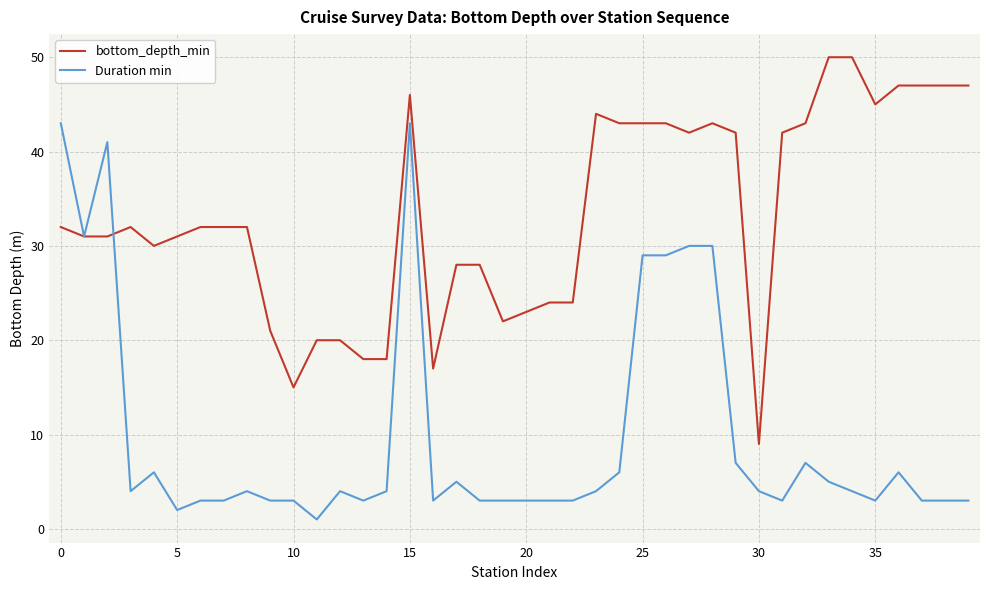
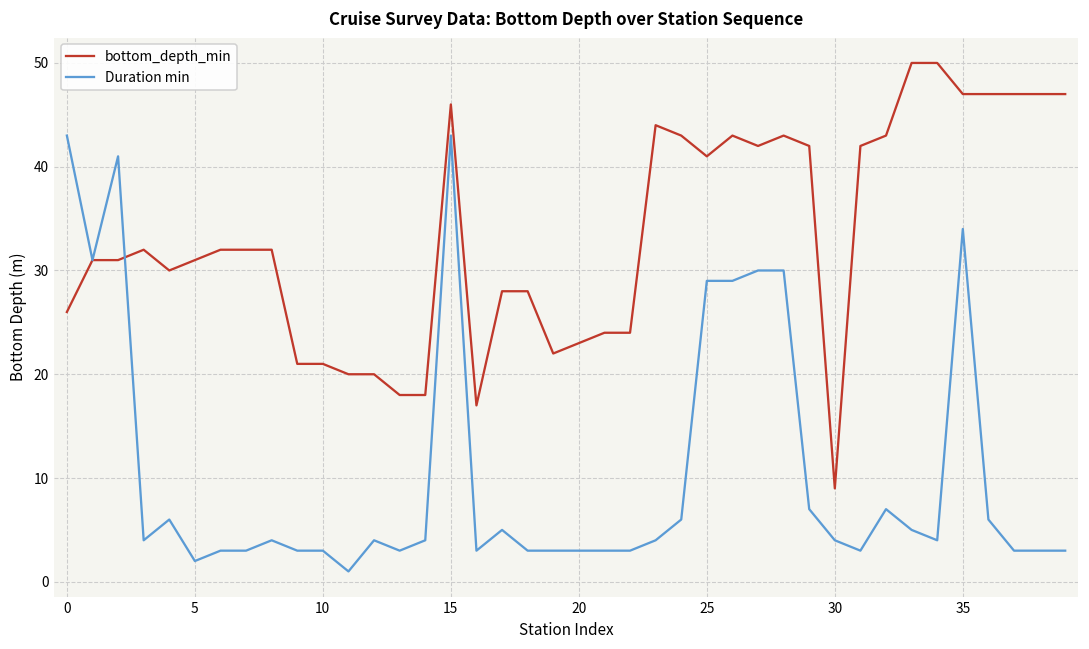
bottom_depth_min, 0: 32 -> 26
bottom_depth_min, 10: 15 -> 21
bottom_depth_min, 25: 43 -> 41
bottom_depth_min, 35: 45 -> 47
Duration min, 35: 3 -> 34
